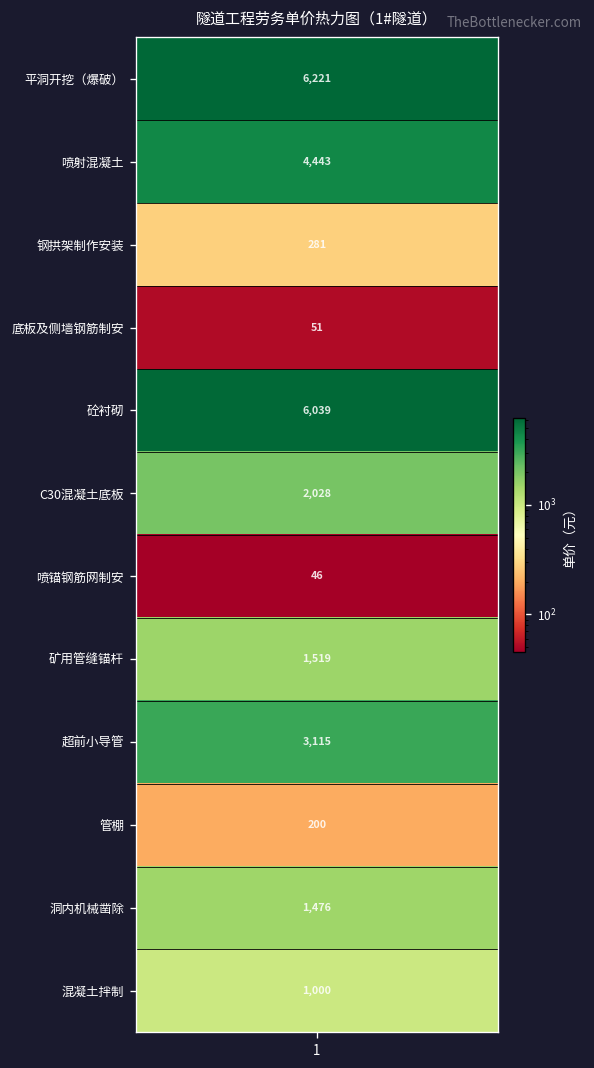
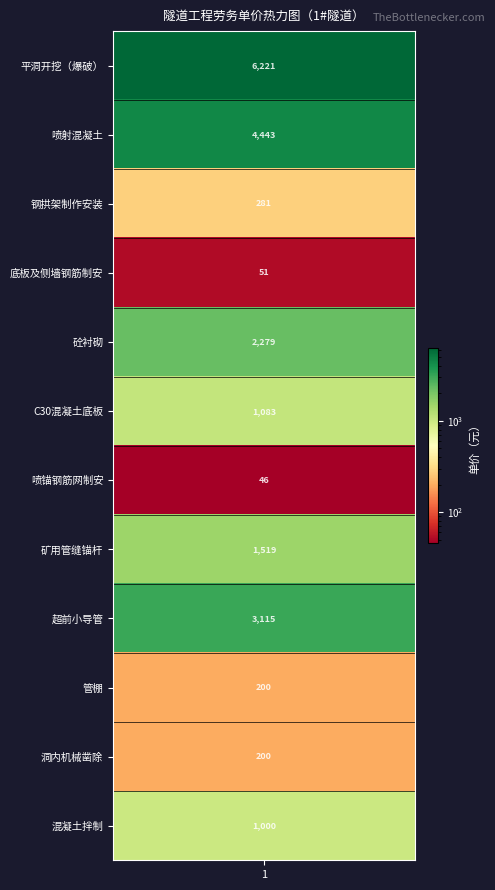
砼衬砌, 1: 6,039 -> 2,279
C30混凝土底板, 1: 2,028 -> 1,083
洞内机械凿除, 1: 1,476 -> 200
